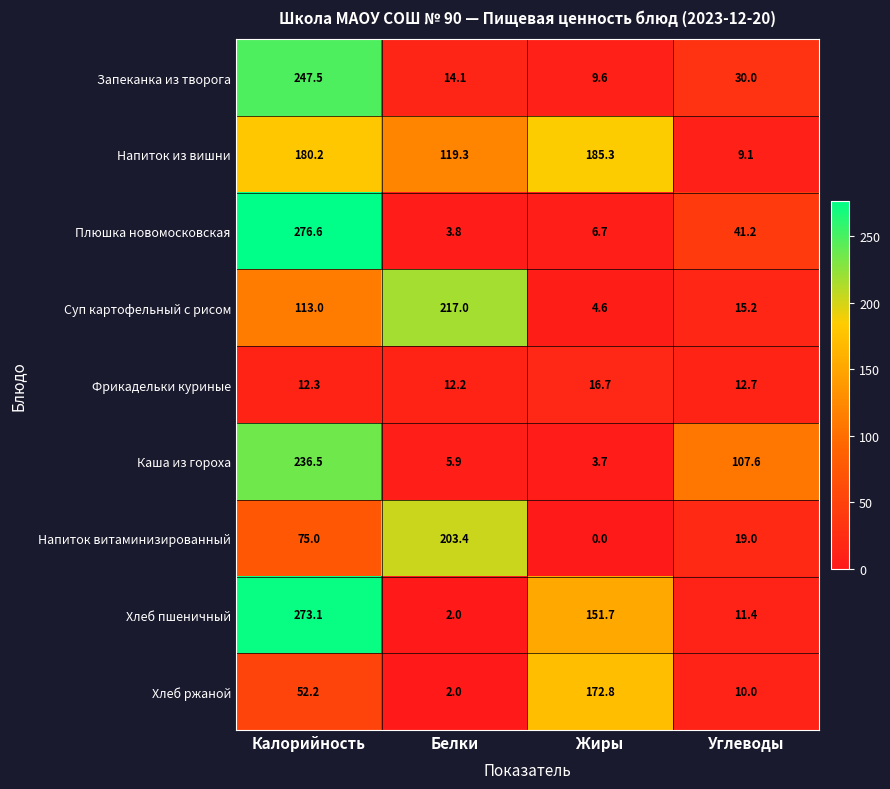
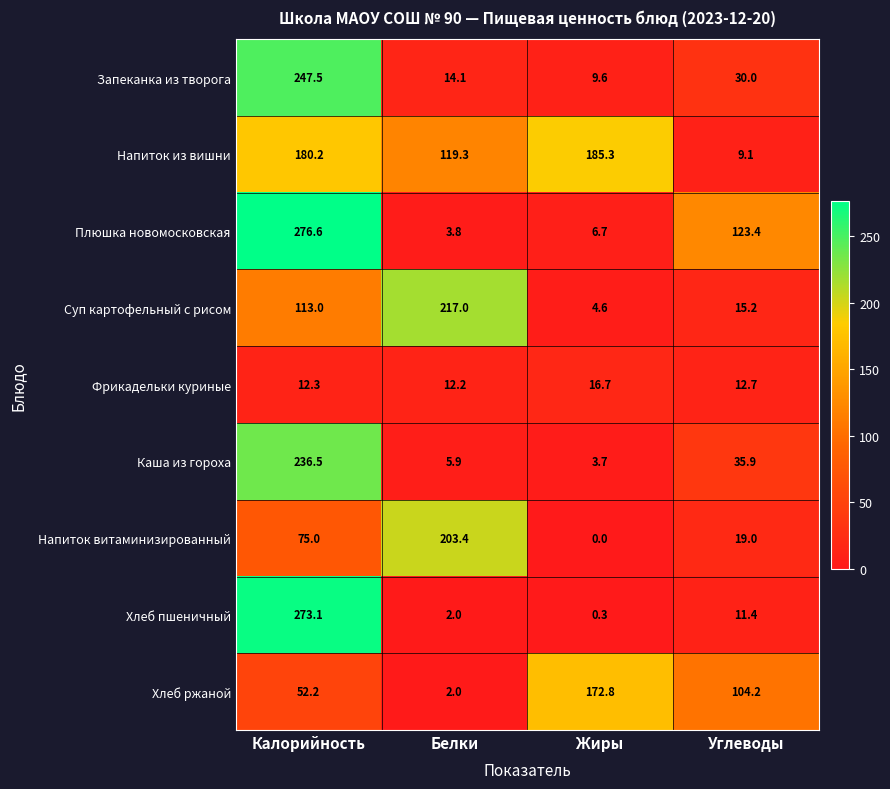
Плюшка новомосковская, Углеводы: 41.2 -> 123.4
Каша из гороха, Углеводы: 107.6 -> 35.9
Хлеб пшеничный, Жиры: 151.7 -> 0.3
Хлеб ржаной, Углеводы: 10.0 -> 104.2
